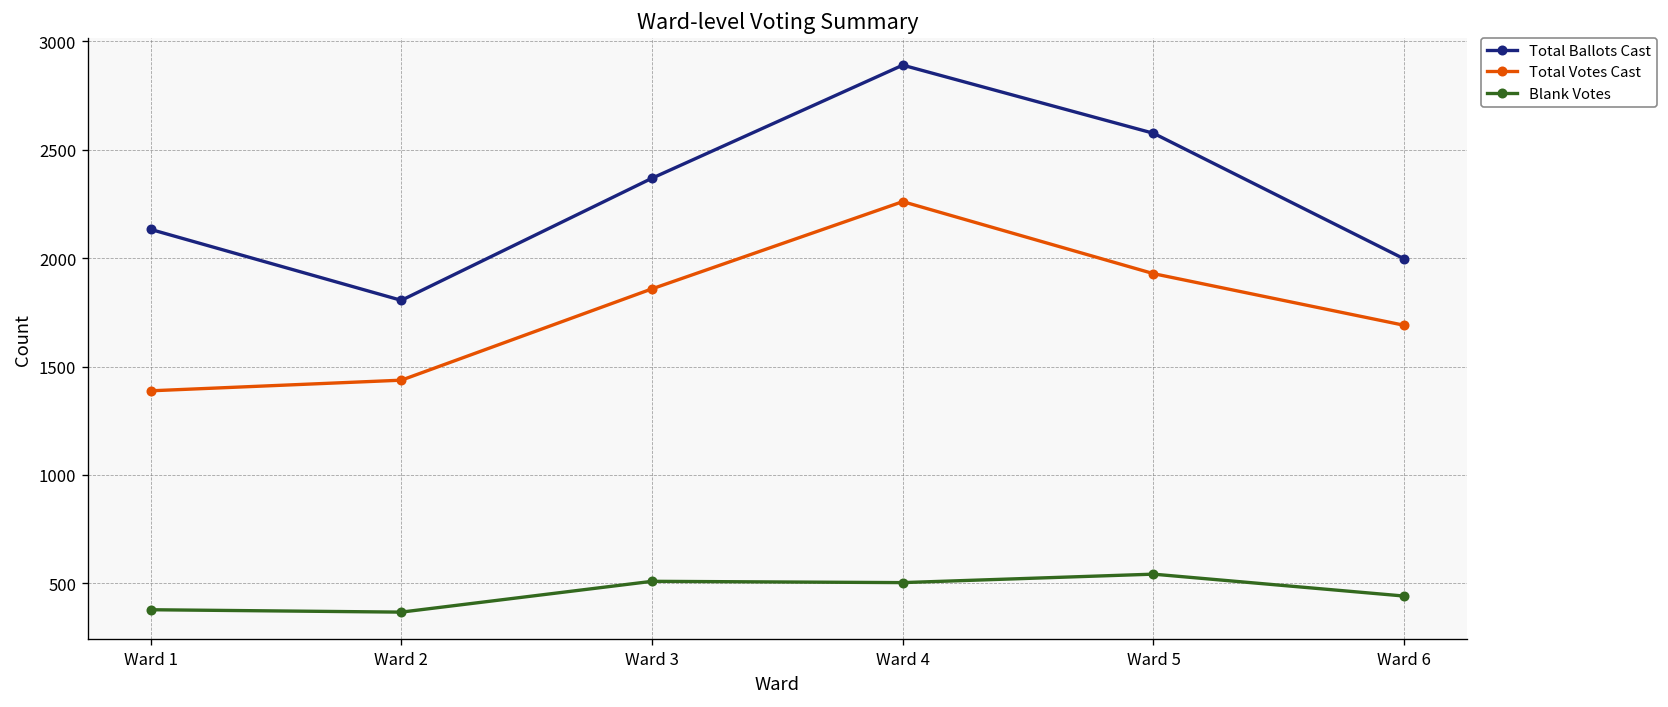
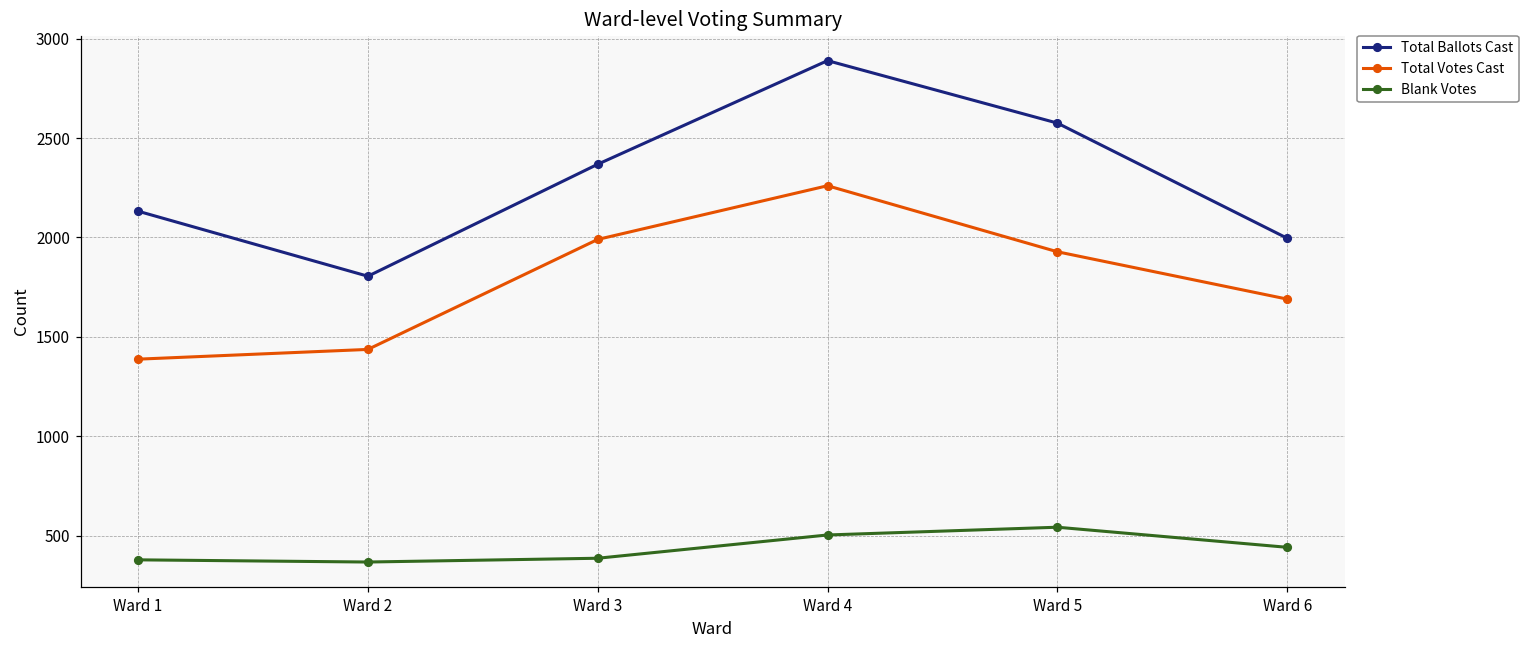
Total Votes Cast, Ward 3: 1860 -> 1990
Blank Votes, Ward 3: 510 -> 390
